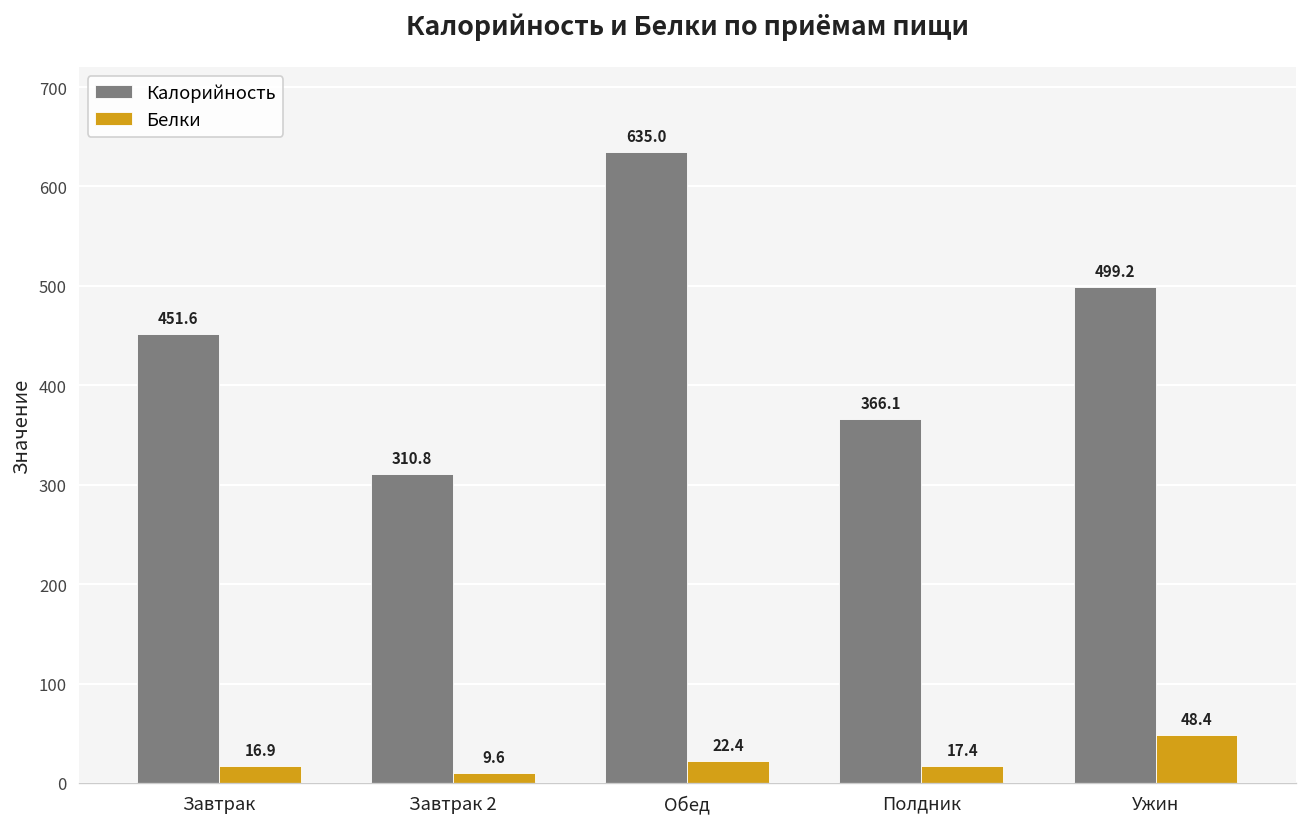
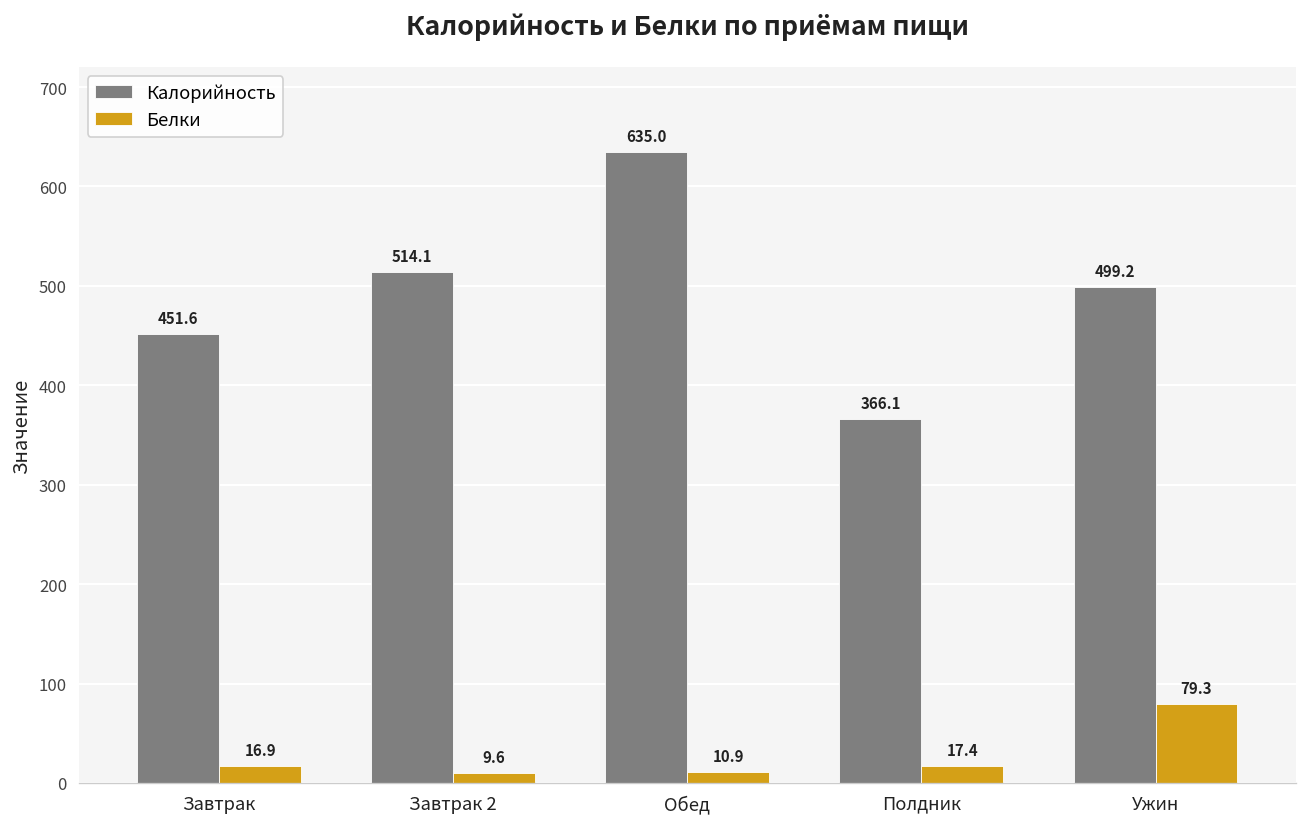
Калорийность, Завтрак 2: 310.8 -> 514.1
Белки, Обед: 22.4 -> 10.9
Белки, Ужин: 48.4 -> 79.3
